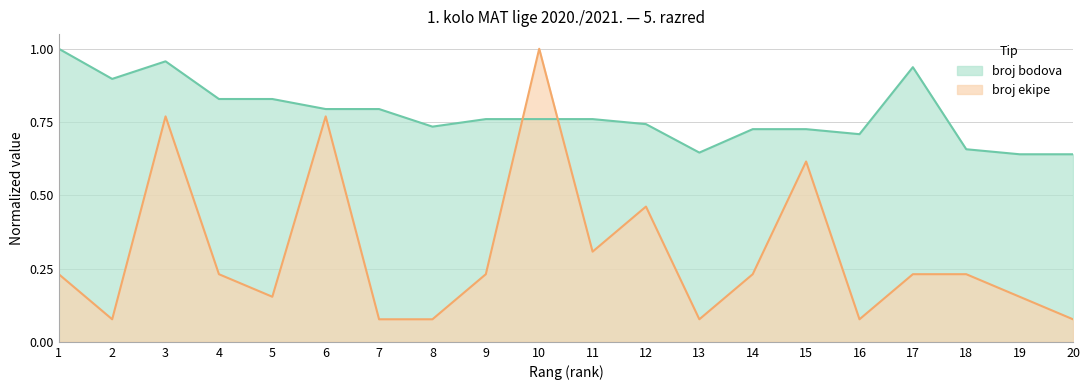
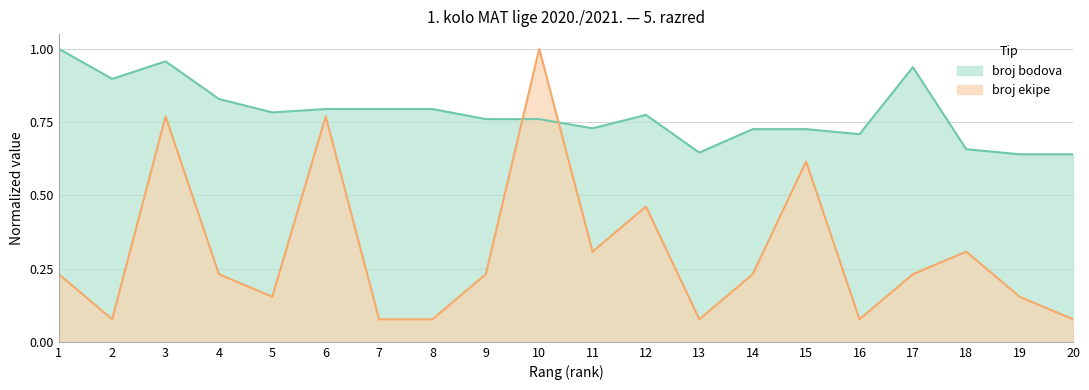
broj bodova, 5: 0.83 -> 0.78
broj bodova, 8: 0.73 -> 0.79
broj bodova, 11: 0.76 -> 0.73
broj bodova, 12: 0.74 -> 0.77
broj ekipe, 18: 0.23 -> 0.31
